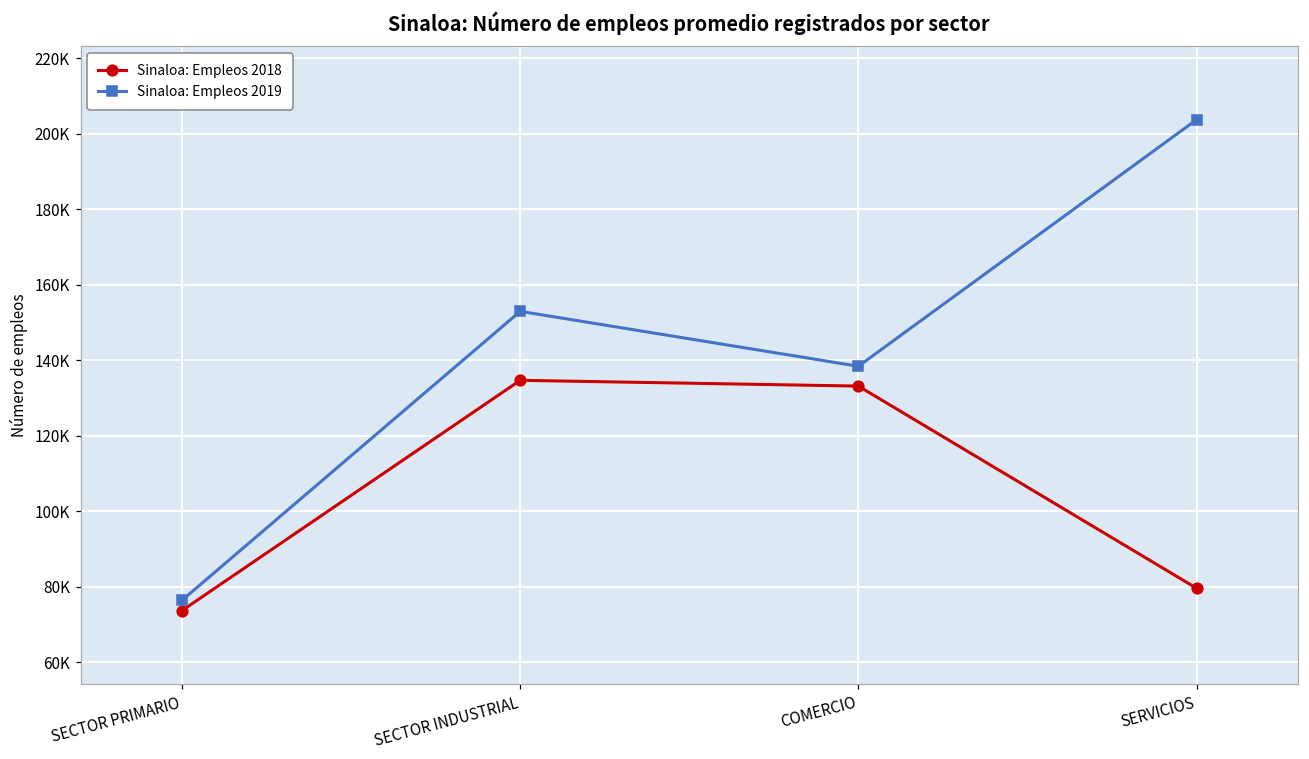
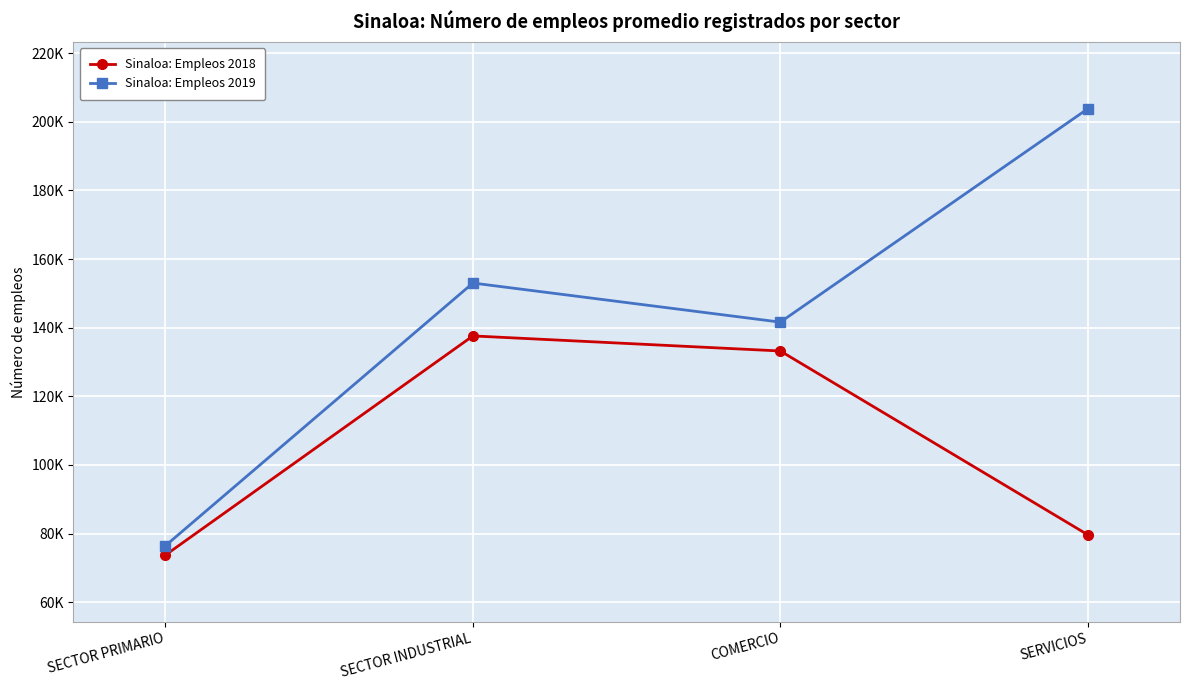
Sinaloa: Empleos 2018, SECTOR INDUSTRIAL: 135000 -> 138000
Sinaloa: Empleos 2019, COMERCIO: 138000 -> 142000
